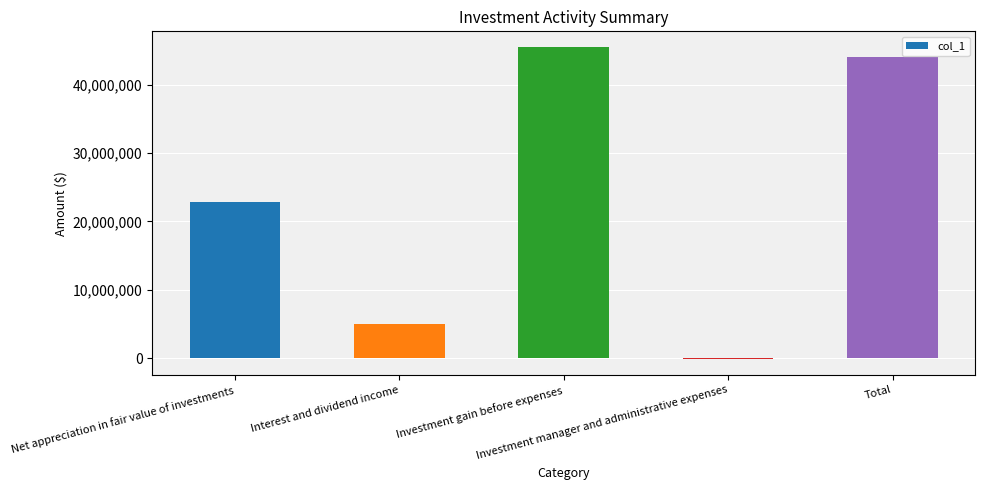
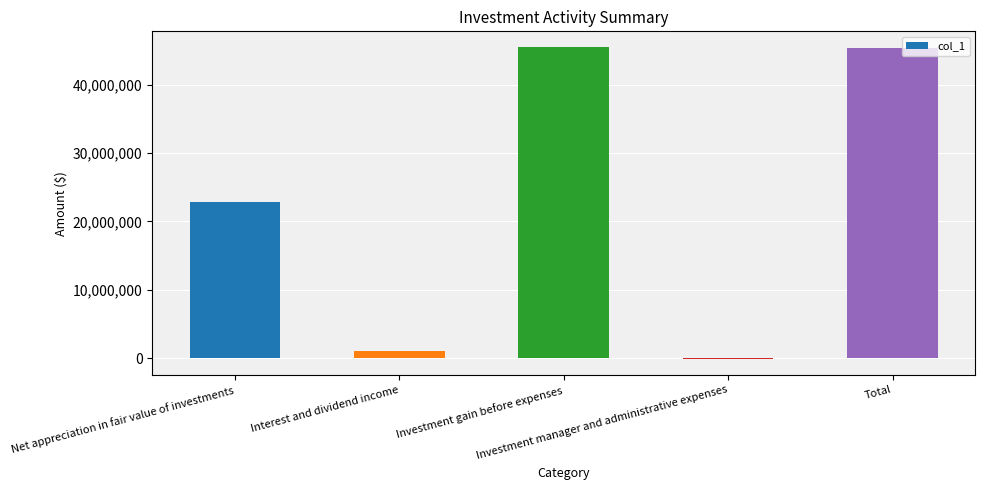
Interest and dividend income: 5,000,000 -> 1,000,000
Total: 44,000,000 -> 45,000,000
